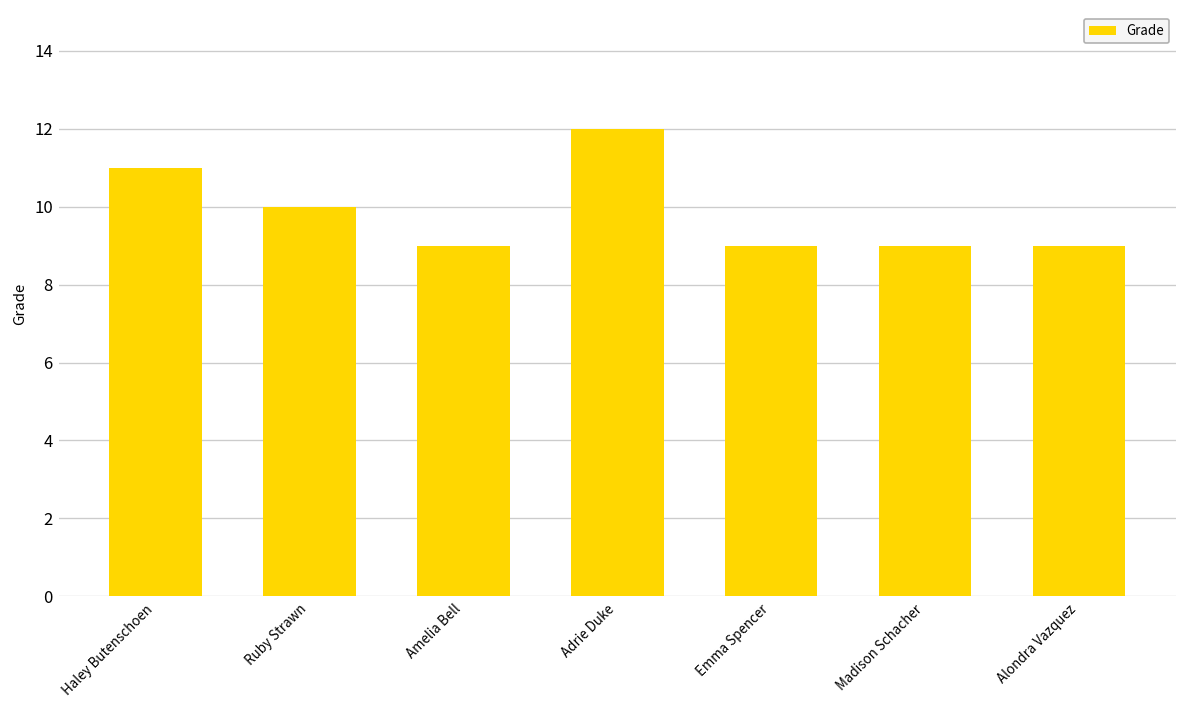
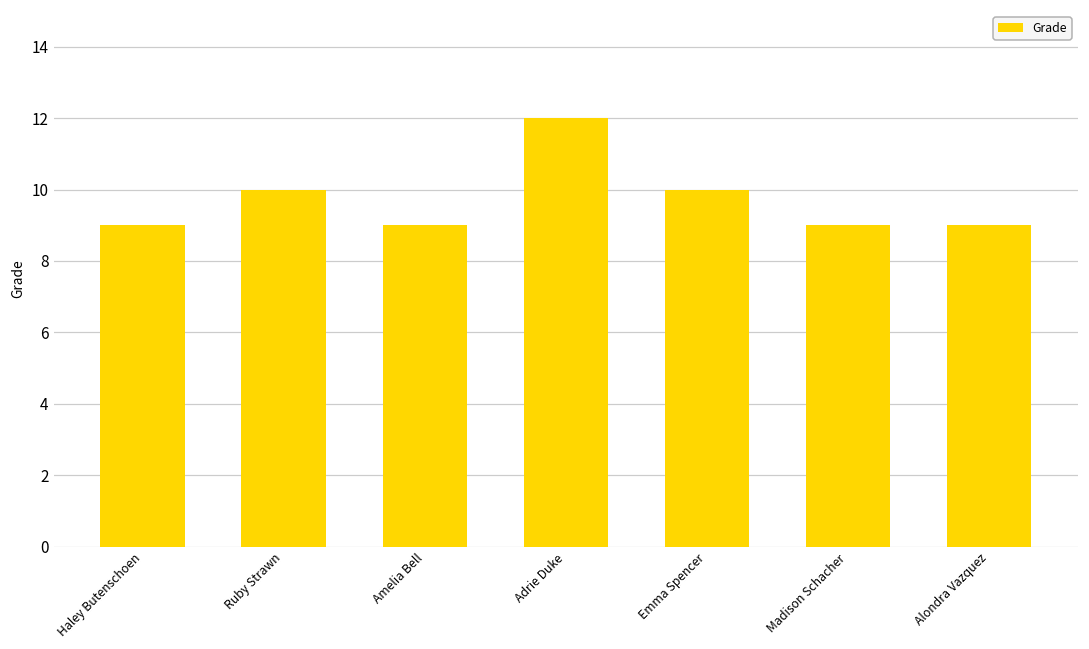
Haley Butenschoen: 11 -> 9
Emma Spencer: 9 -> 10
